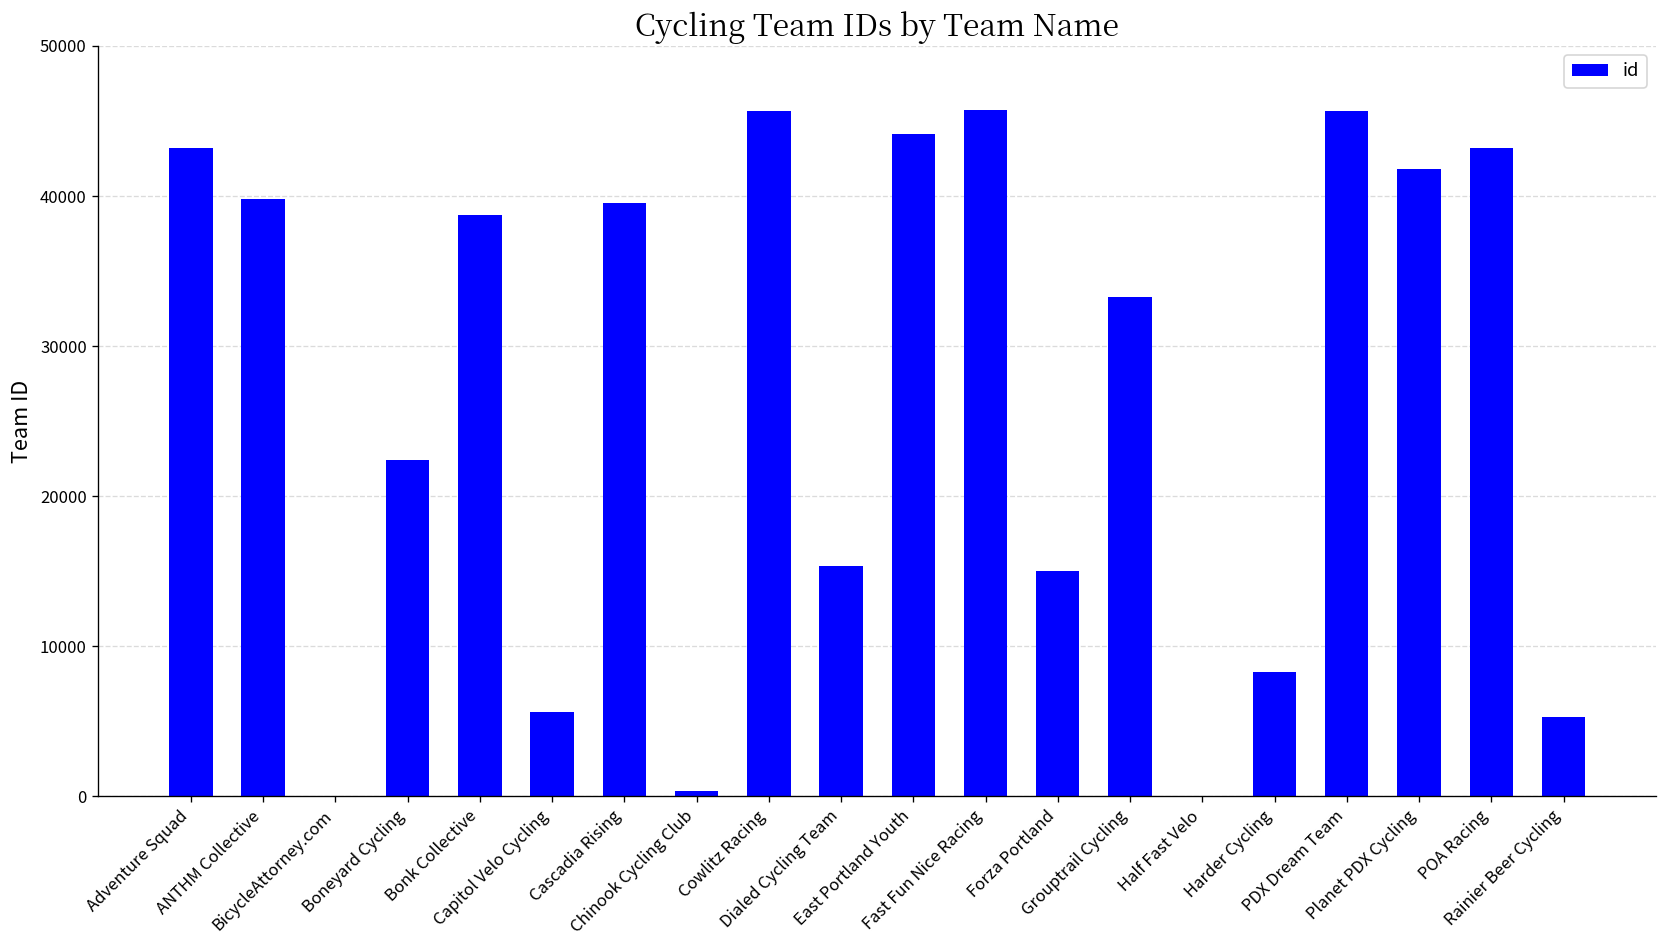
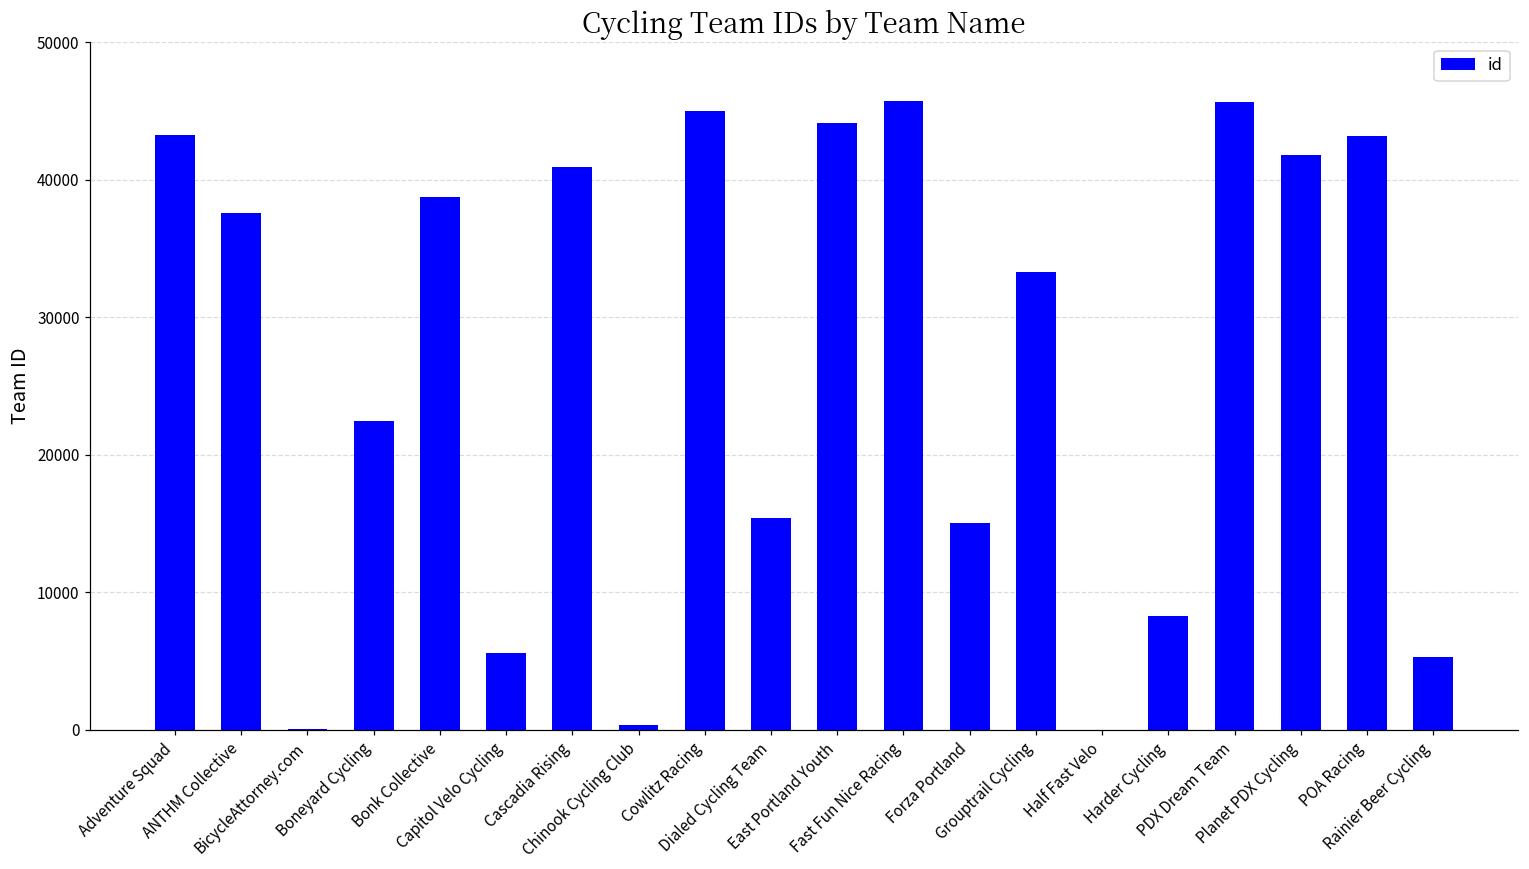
ANTHM Collective: 39800 -> 37500
Cascadia Rising: 39500 -> 40900
Cowlitz Racing: 45600 -> 45000
